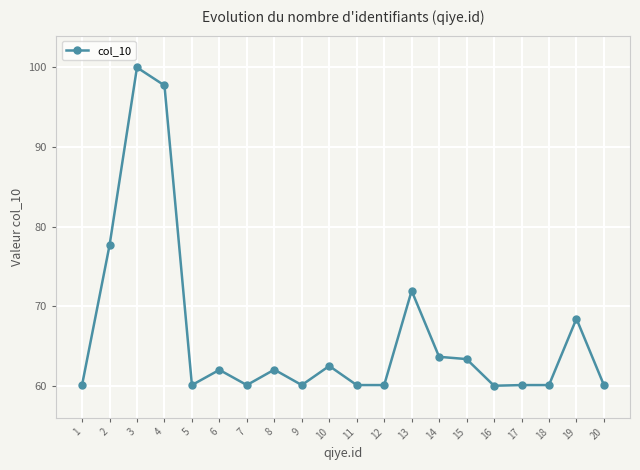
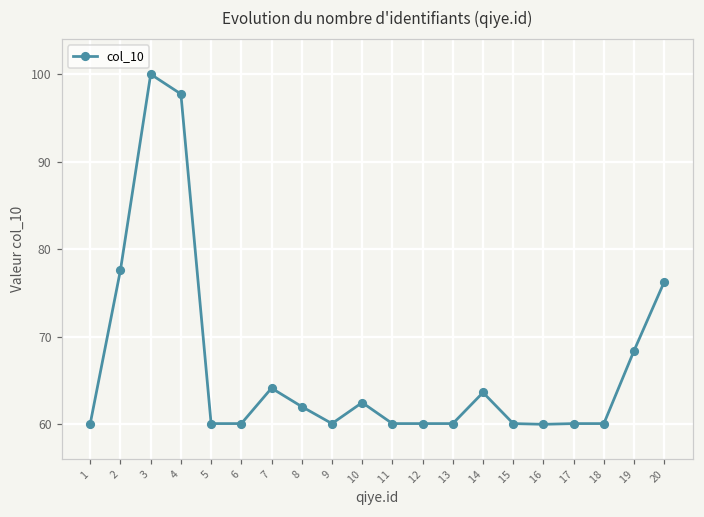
6: 62 -> 60
7: 60 -> 64
13: 72 -> 60
15: 63 -> 60
20: 60 -> 76
